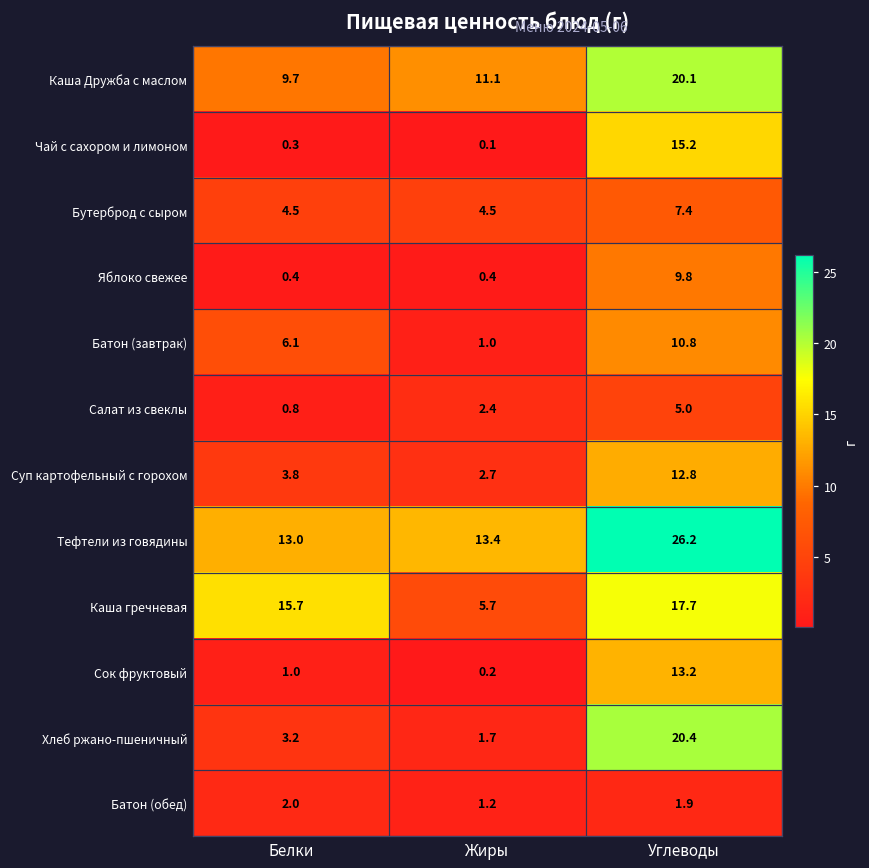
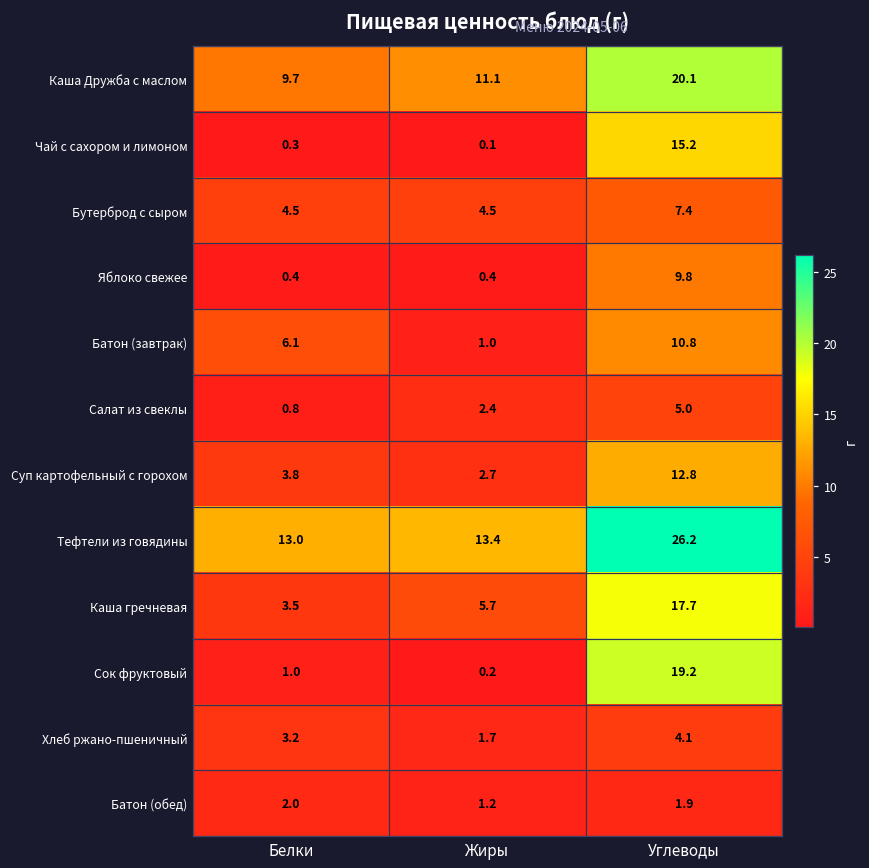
Каша гречневая, Белки: 15.7 -> 3.5
Сок фруктовый, Углеводы: 13.2 -> 19.2
Хлеб ржано-пшеничный, Углеводы: 20.4 -> 4.1
